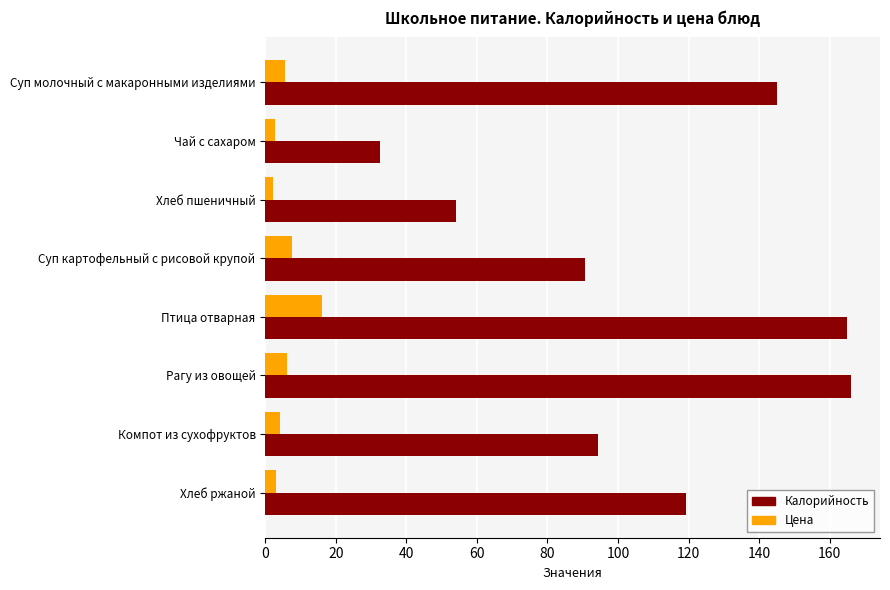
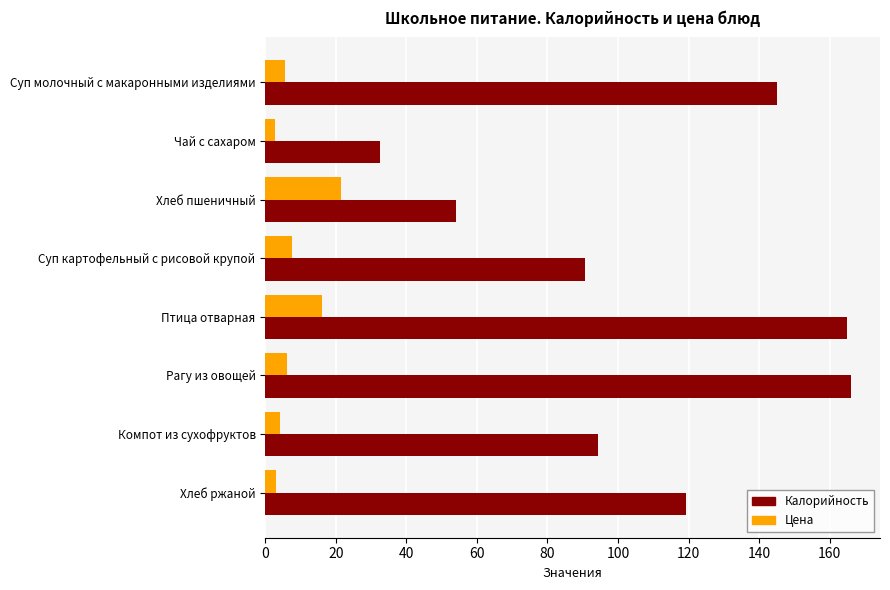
Цена, Хлеб пшеничный: 2 -> 22
